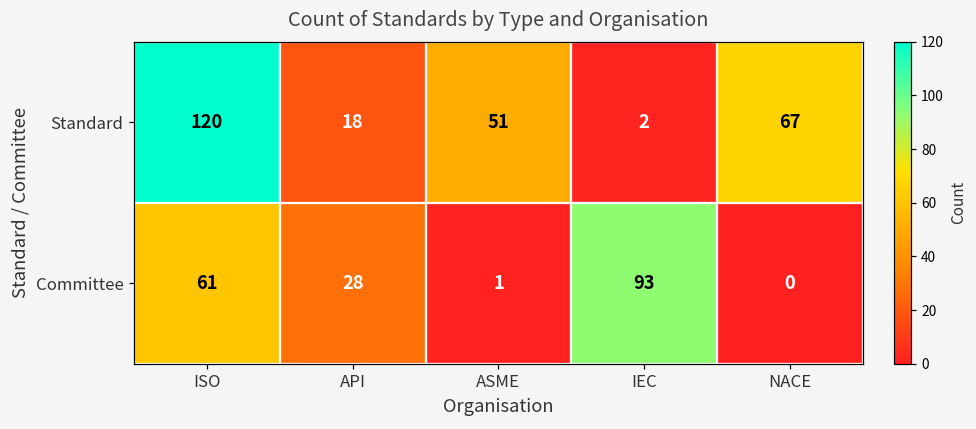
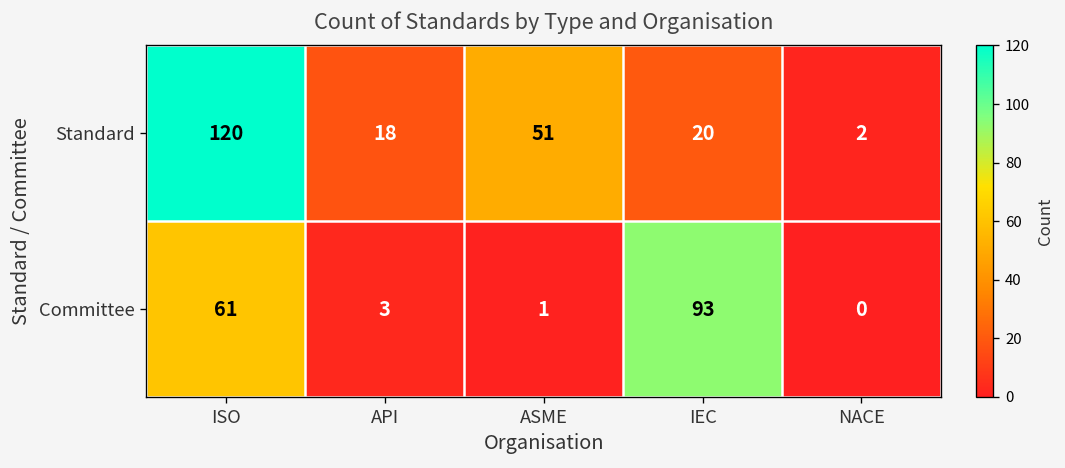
Standard, IEC: 2 -> 20
Standard, NACE: 67 -> 2
Committee, API: 28 -> 3
